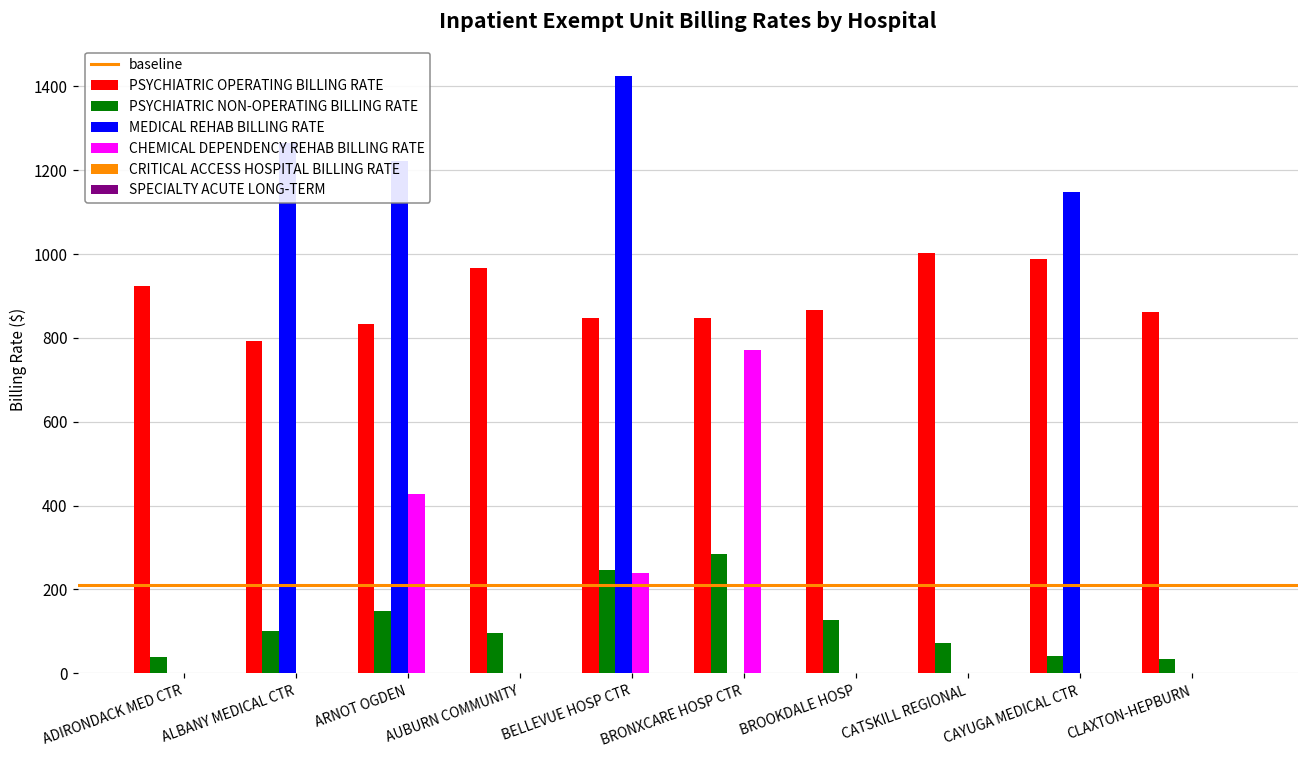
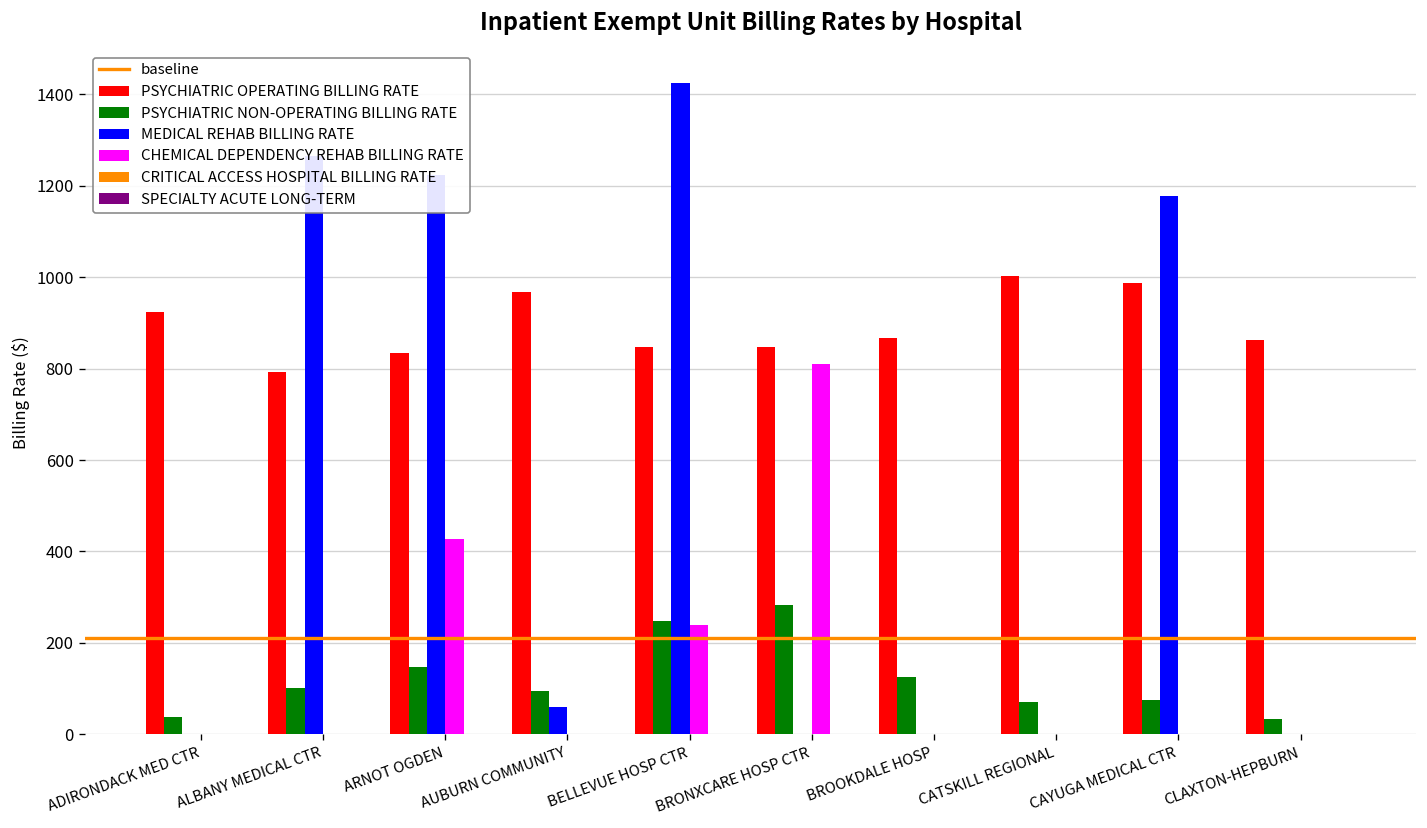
MEDICAL REHAB BILLING RATE, AUBURN COMMUNITY: 0 -> 60
CHEMICAL DEPENDENCY REHAB BILLING RATE, BRONXCARE HOSP CTR: 770 -> 810
PSYCHIATRIC NON-OPERATING BILLING RATE, CAYUGA MEDICAL CTR: 40 -> 70
MEDICAL REHAB BILLING RATE, CAYUGA MEDICAL CTR: 1150 -> 1180
